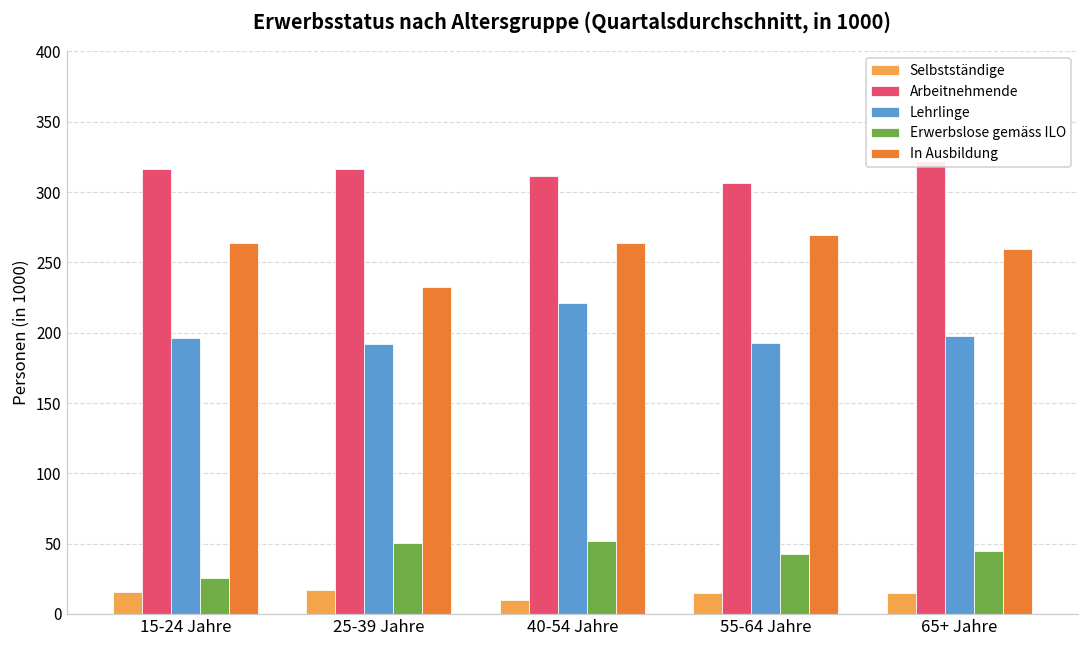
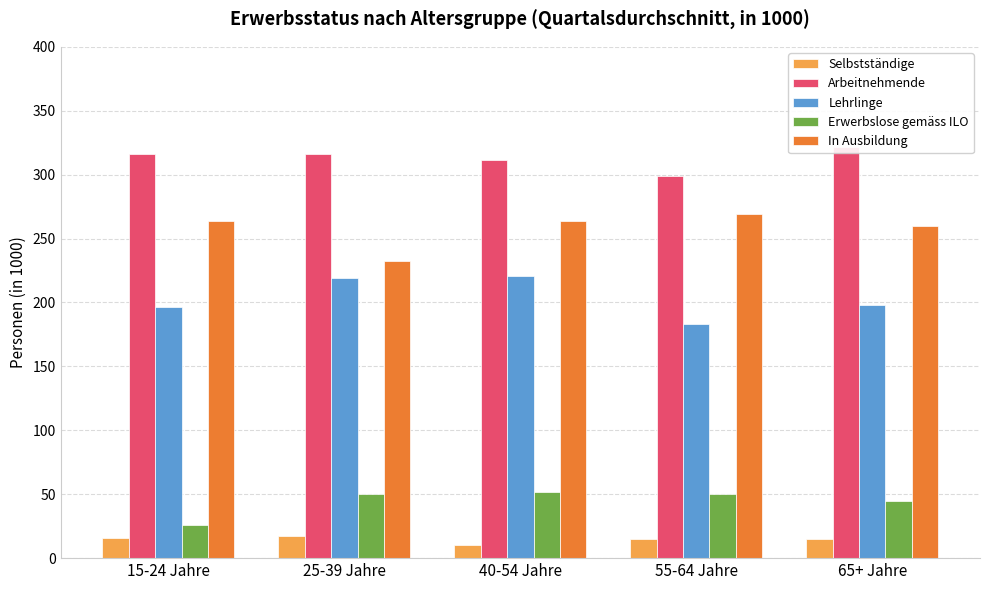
Lehrlinge, 25-39 Jahre: 192 -> 219
Arbeitnehmende, 55-64 Jahre: 307 -> 299
Lehrlinge, 55-64 Jahre: 193 -> 183
Erwerbslose gemäss ILO, 55-64 Jahre: 43 -> 50
